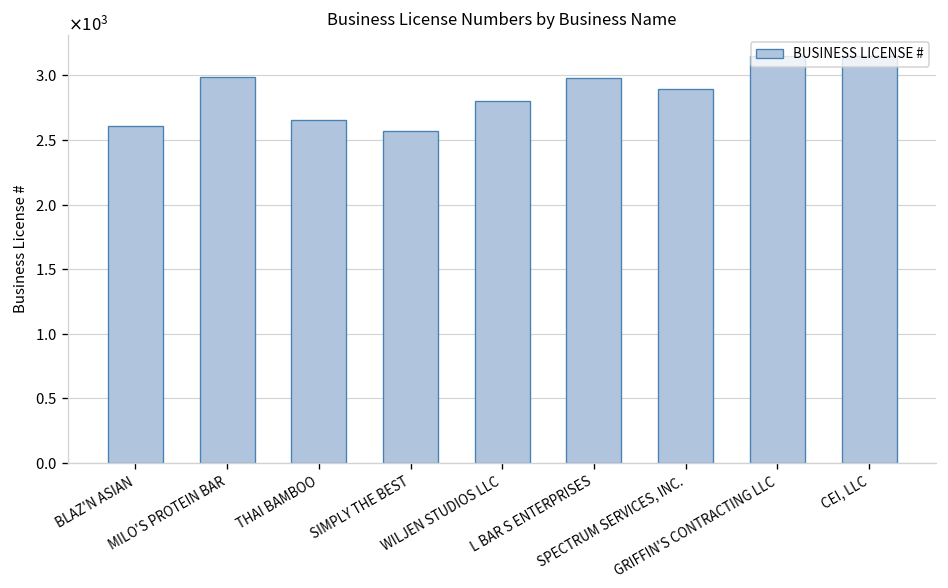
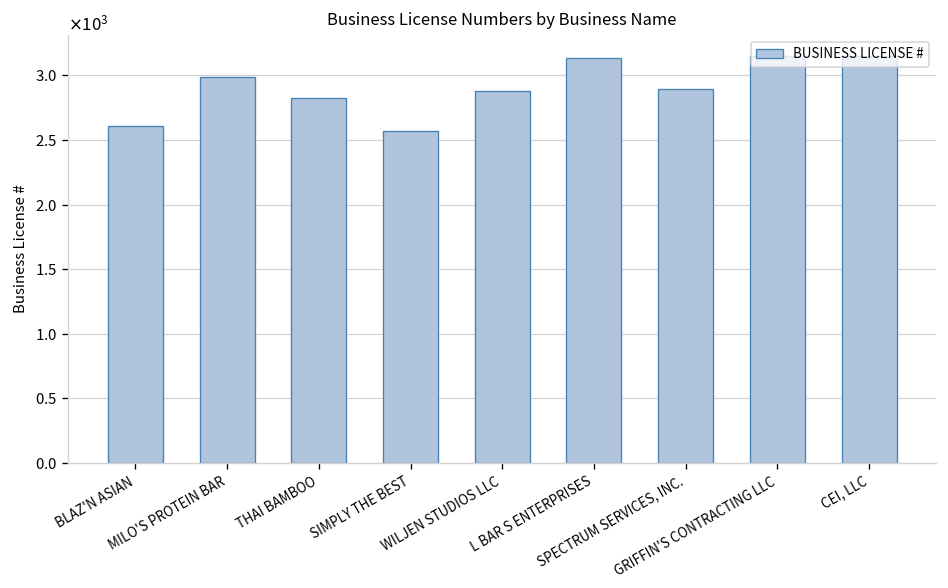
THAI BAMBOO: 2660 -> 2820
WILJEN STUDIOS LLC: 2800 -> 2880
L BAR S ENTERPRISES: 2980 -> 3140
